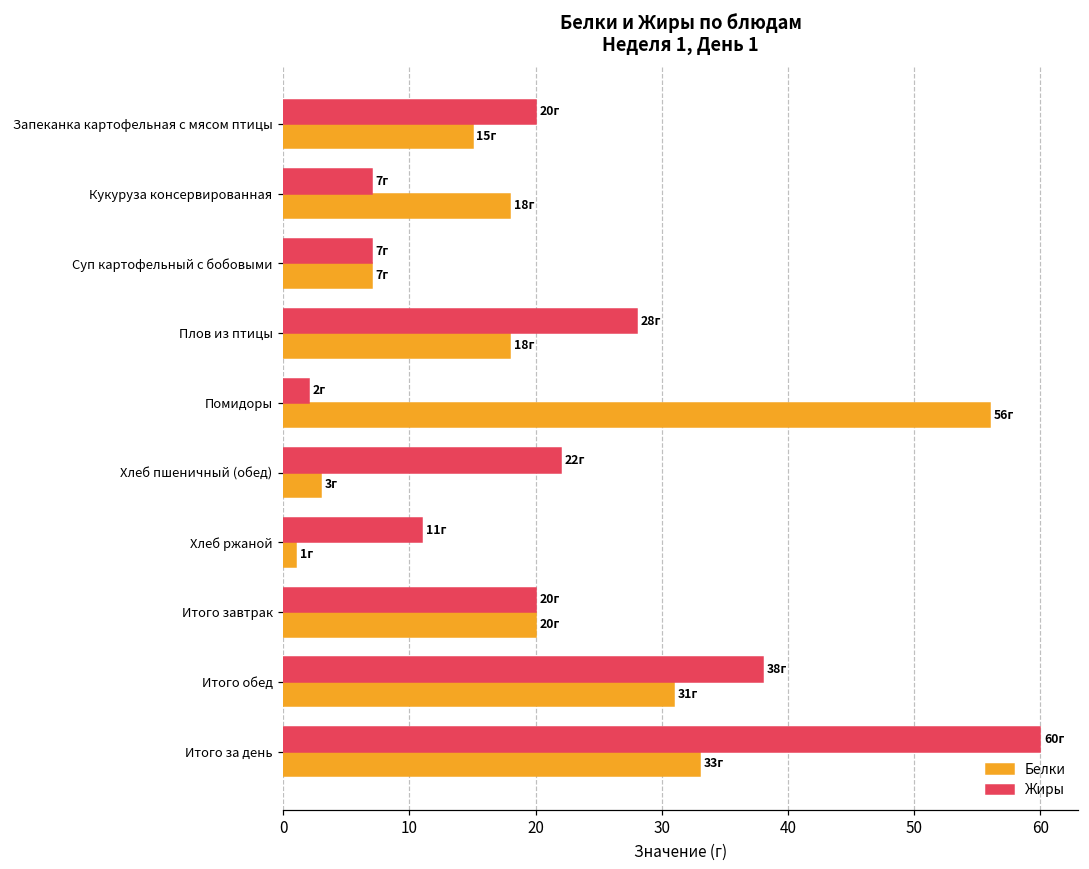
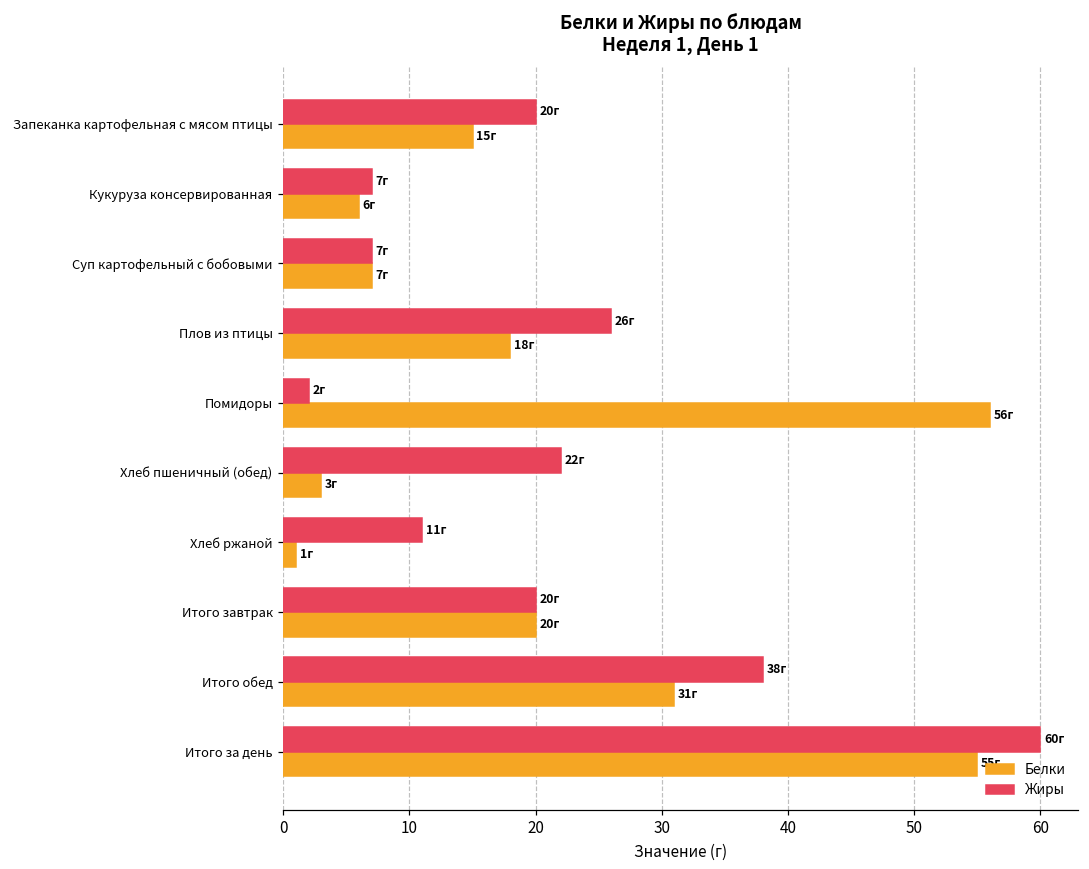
Белки, Кукуруза консервированная: 18г -> 6г
Жиры, Плов из птицы: 28г -> 26г
Белки, Итого за день: 33г -> 55г
